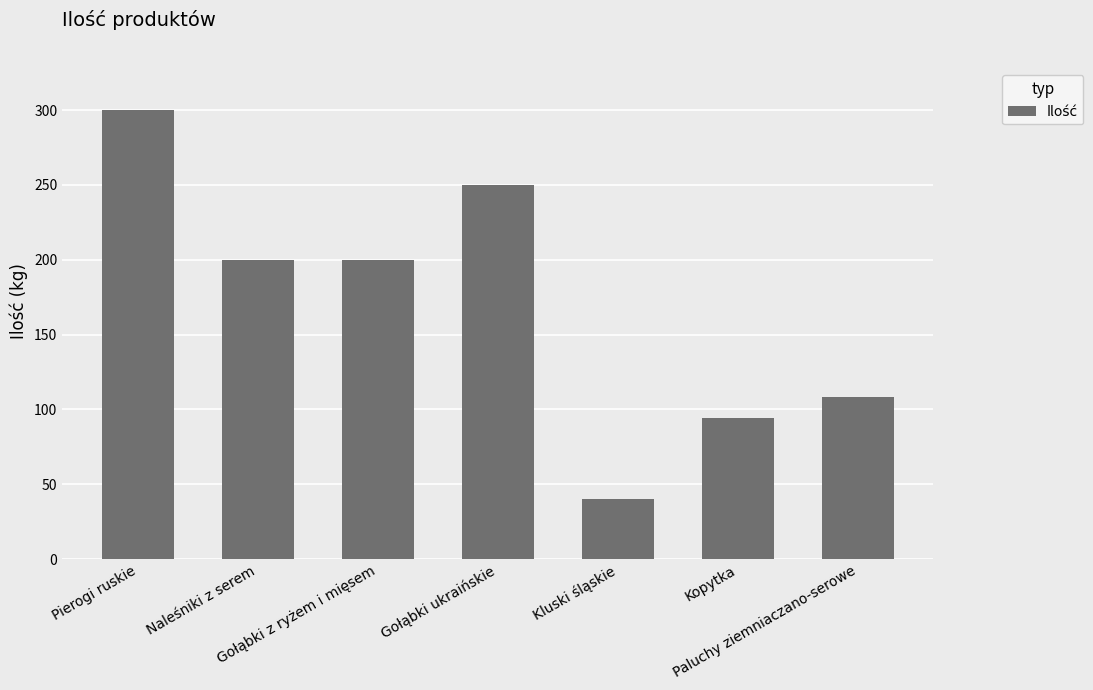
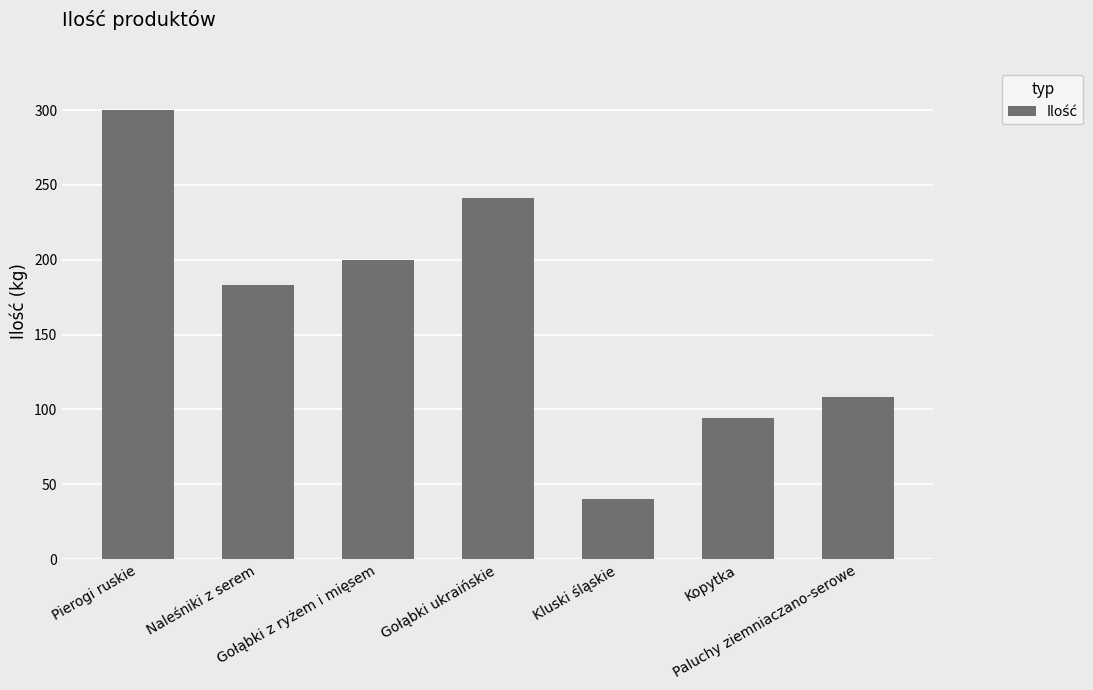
Naleśniki z serem: 200 -> 183
Gołąbki ukraińskie: 250 -> 241
